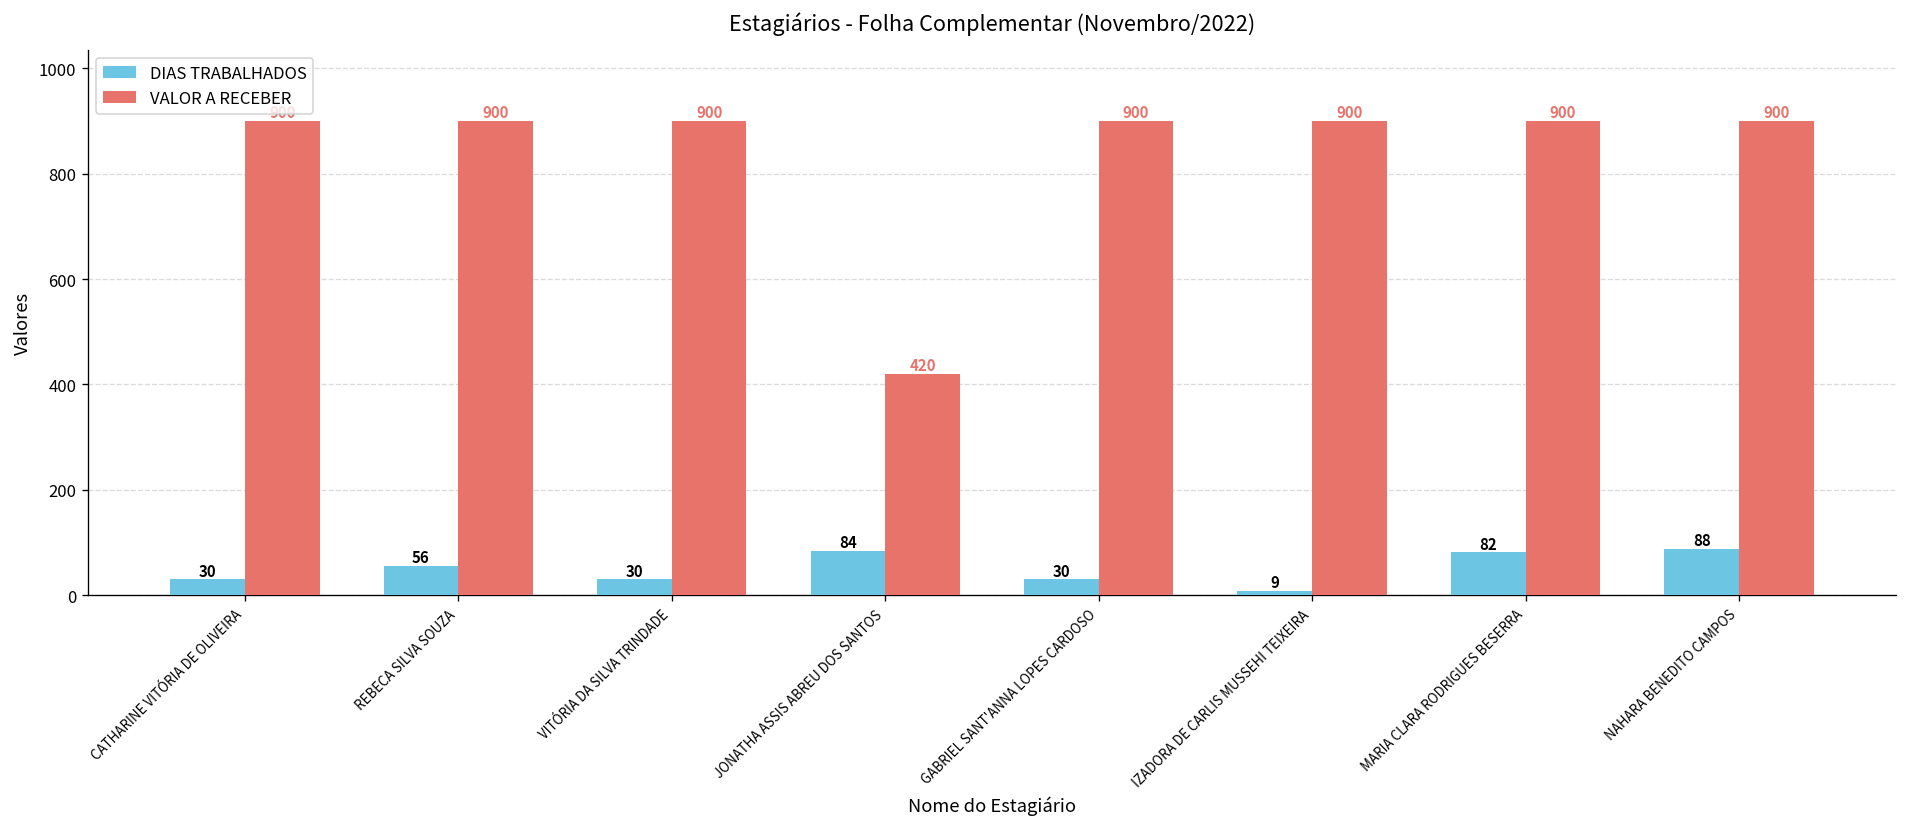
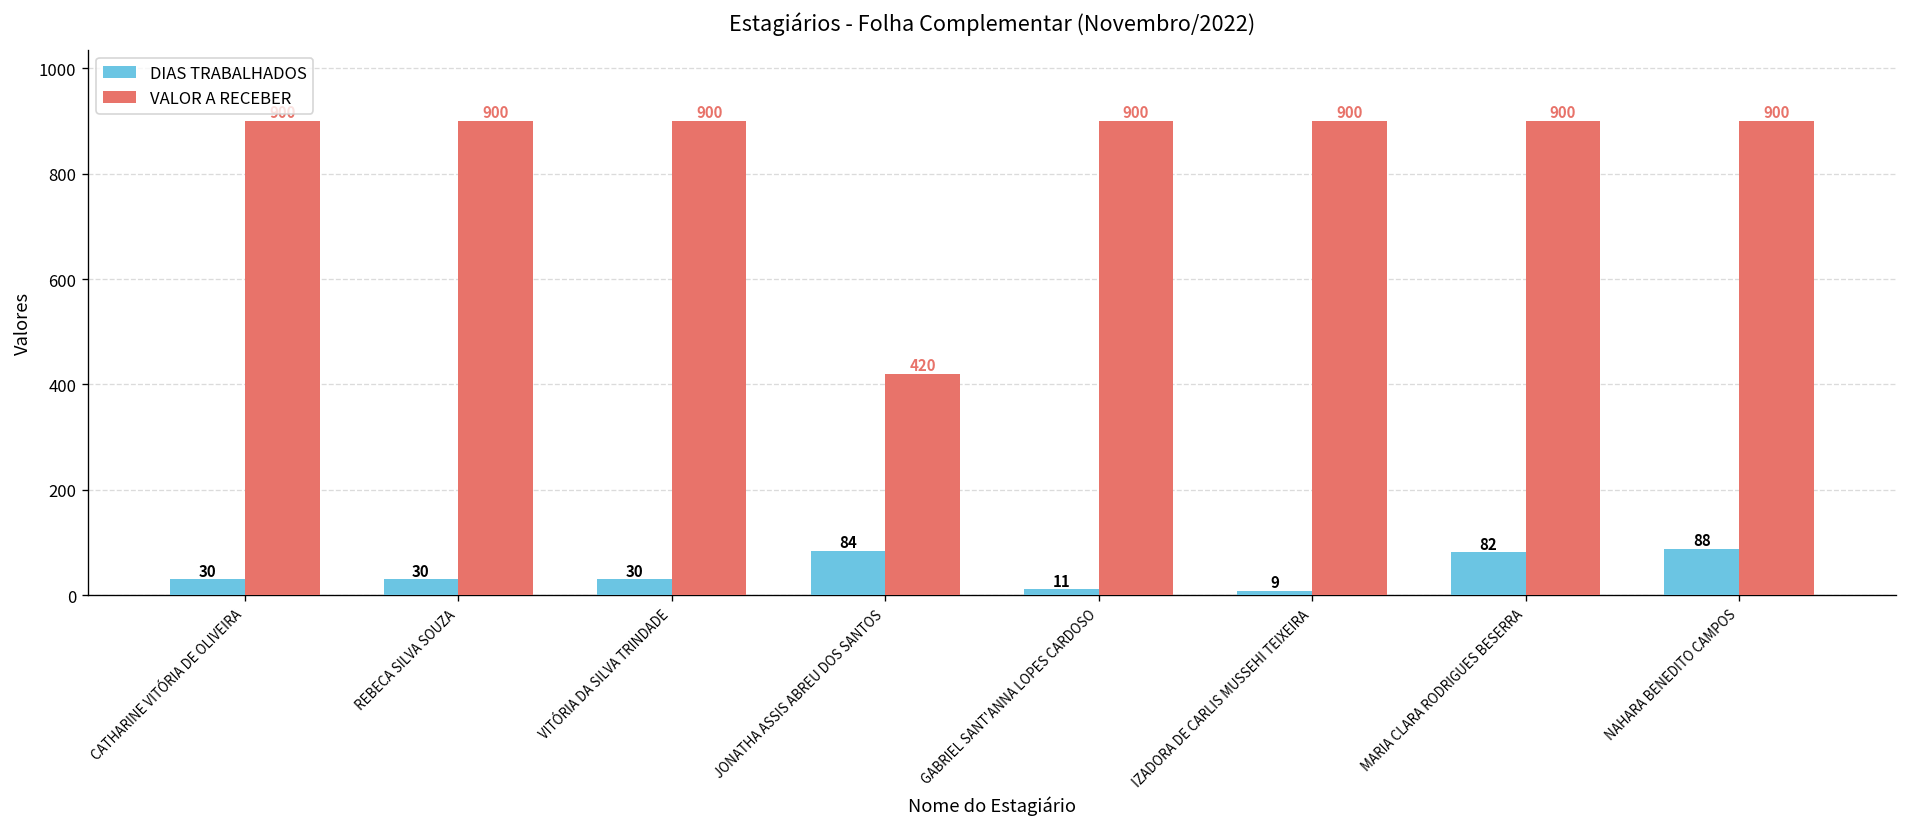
DIAS TRABALHADOS, REBECA SILVA SOUZA: 56 -> 30
DIAS TRABALHADOS, GABRIEL SANT'ANNA LOPES CARDOSO: 30 -> 11
